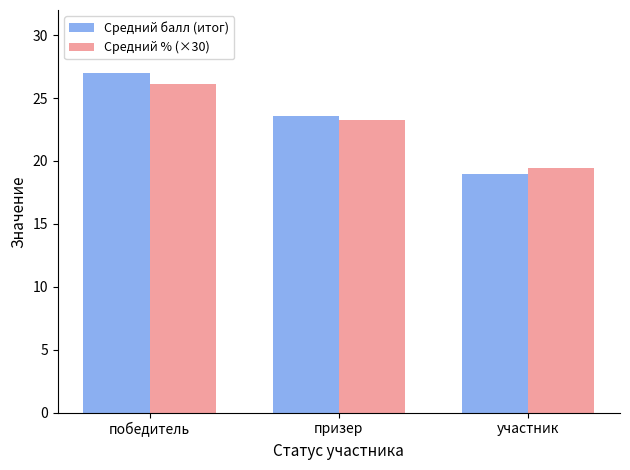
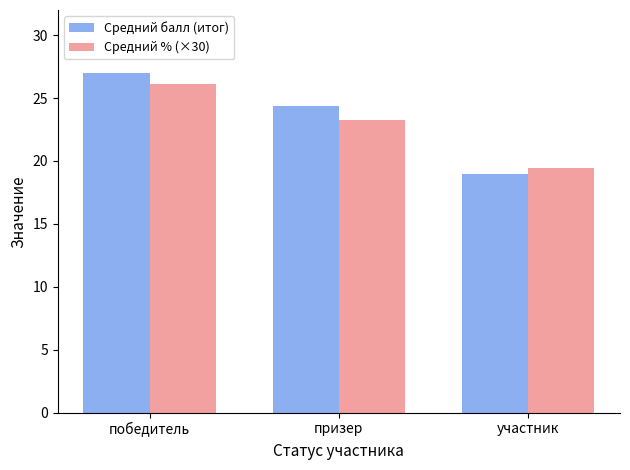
Средний балл (итог), призер: 23.6 -> 24.4
